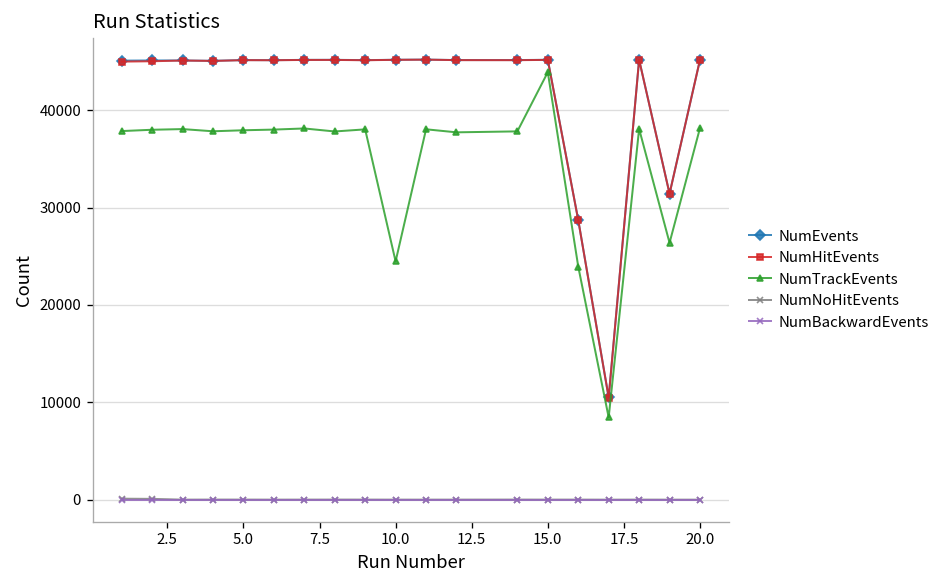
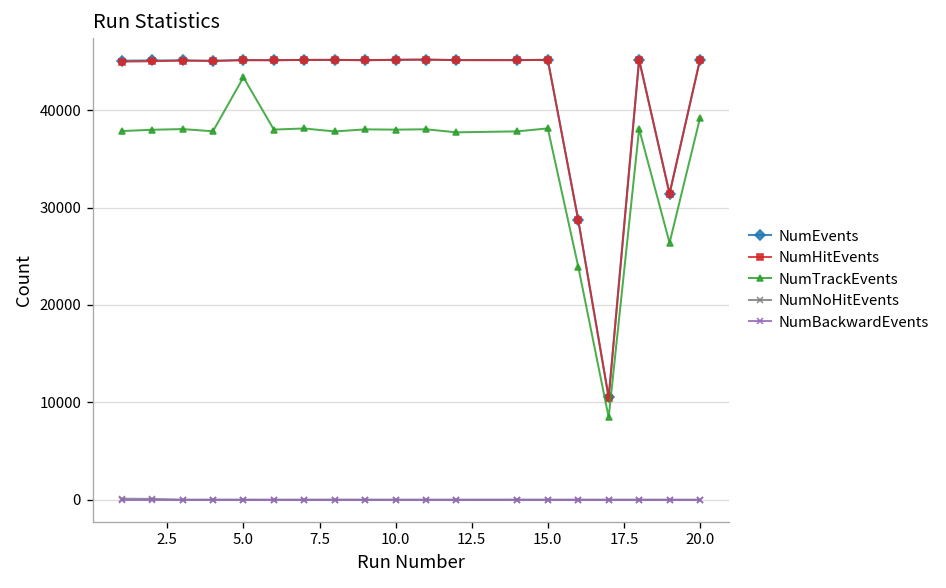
NumTrackEvents, 5.0: 38000 -> 43000
NumTrackEvents, 10.0: 24000 -> 38000
NumTrackEvents, 15.0: 44000 -> 38000
NumTrackEvents, 20.0: 38000 -> 39000
